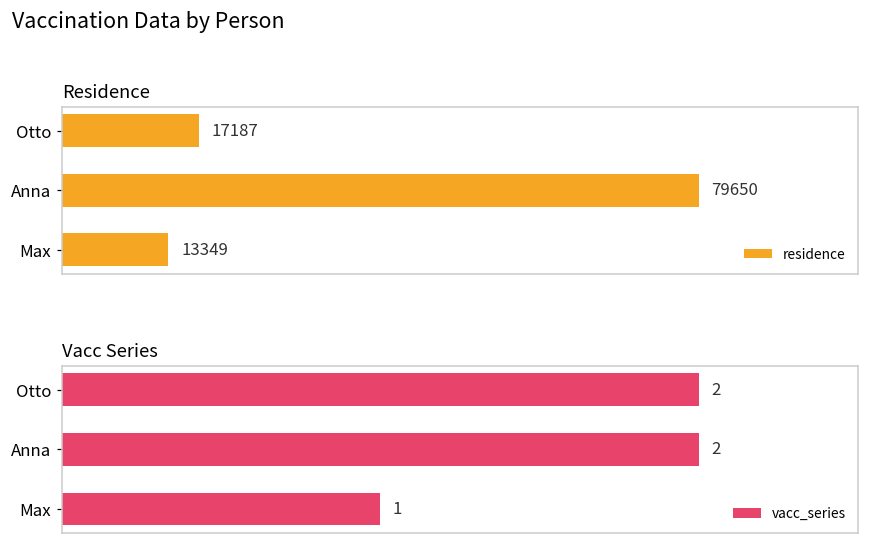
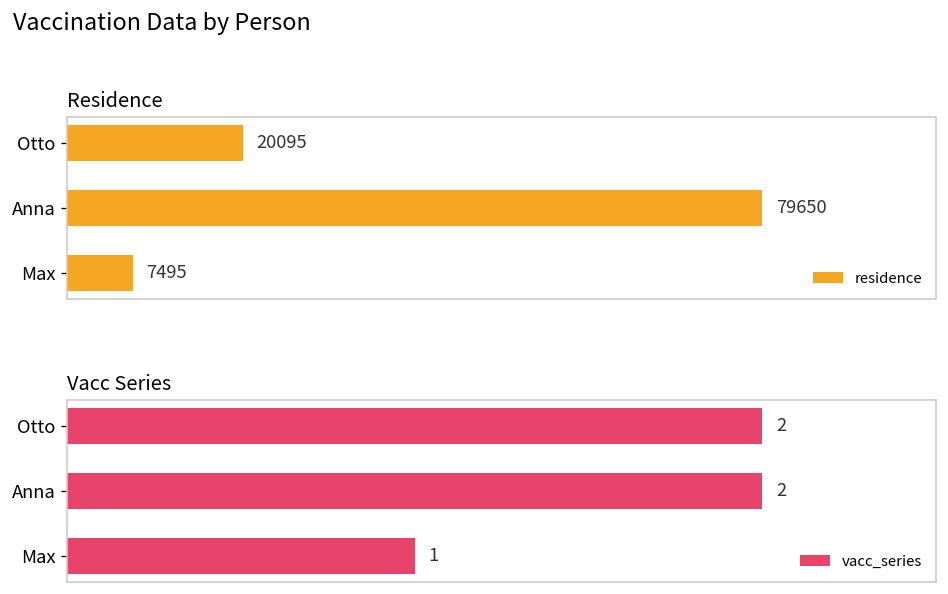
Residence, Otto: 17187 -> 20095
Residence, Max: 13349 -> 7495
